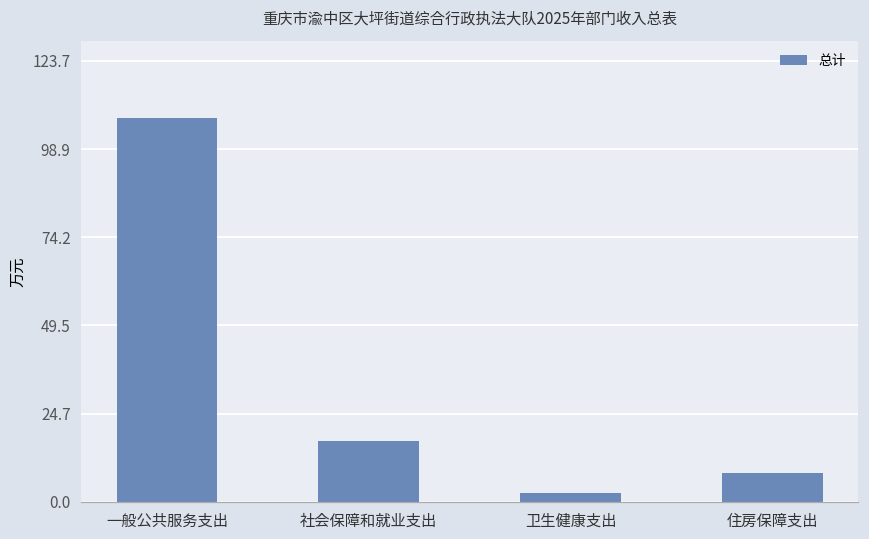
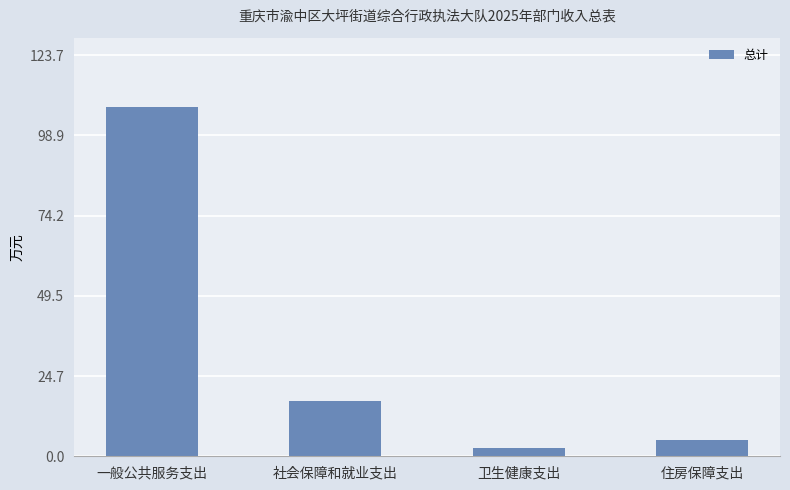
住房保障支出: 8 -> 5
